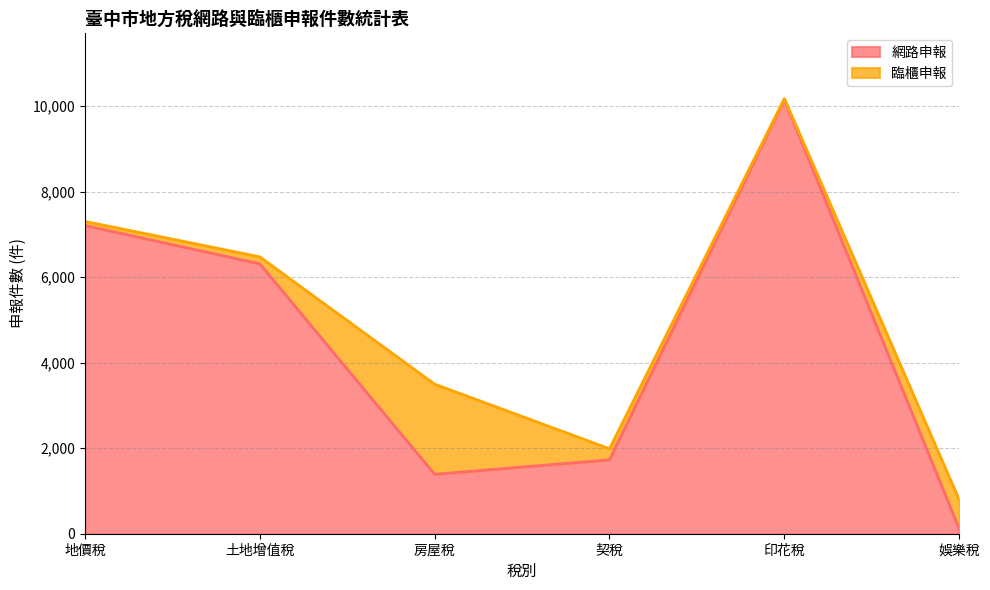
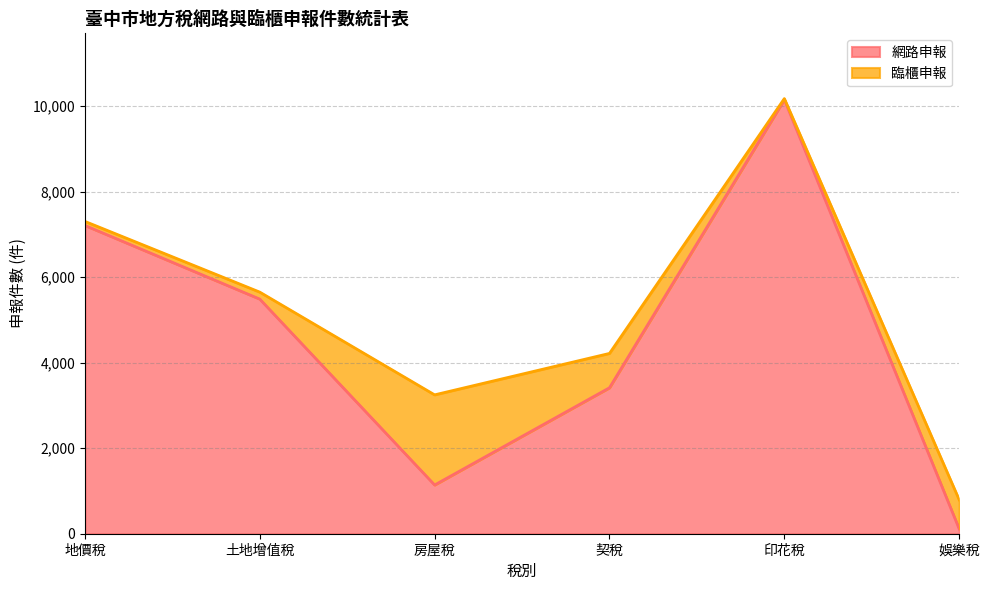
網路申報, 土地增值稅: 6,300 -> 5,500
網路申報, 房屋稅: 1,400 -> 1,100
網路申報, 契稅: 1,700 -> 3,400
臨櫃申報, 契稅: 300 -> 800
